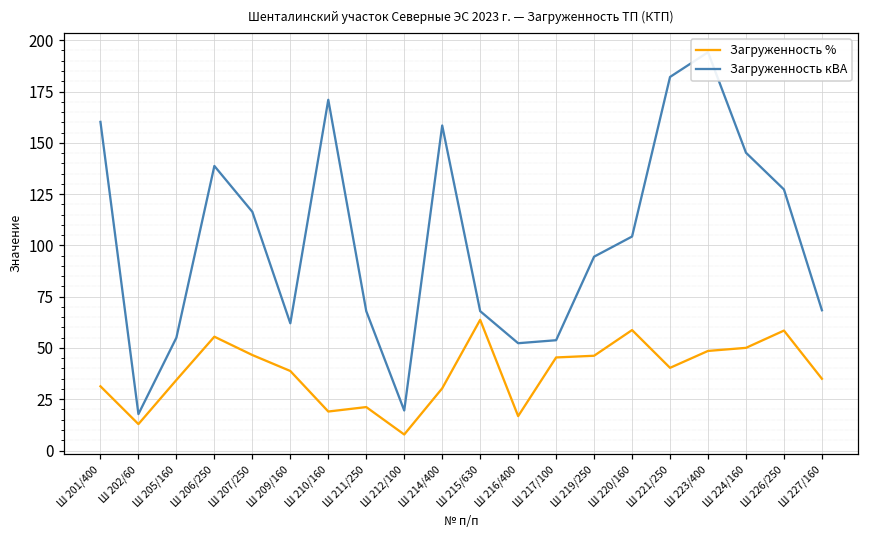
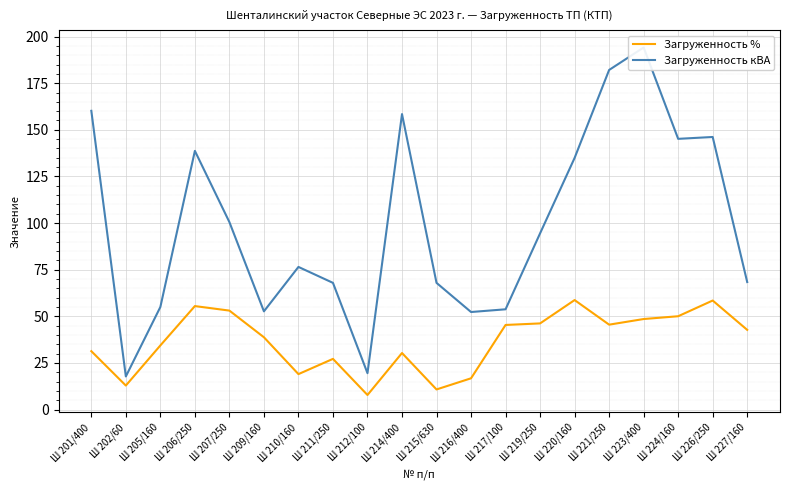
Загруженность %, Ш 207/250: 47 -> 53
Загруженность кВА, Ш 207/250: 116 -> 101
Загруженность кВА, Ш 209/160: 62 -> 53
Загруженность кВА, Ш 210/160: 171 -> 76
Загруженность %, Ш 211/250: 21 -> 27
Загруженность %, Ш 215/630: 64 -> 11
Загруженность кВА, Ш 220/160: 104 -> 135
Загруженность %, Ш 221/250: 40 -> 46
Загруженность кВА, Ш 226/250: 127 -> 146
Загруженность %, Ш 227/160: 35 -> 43
